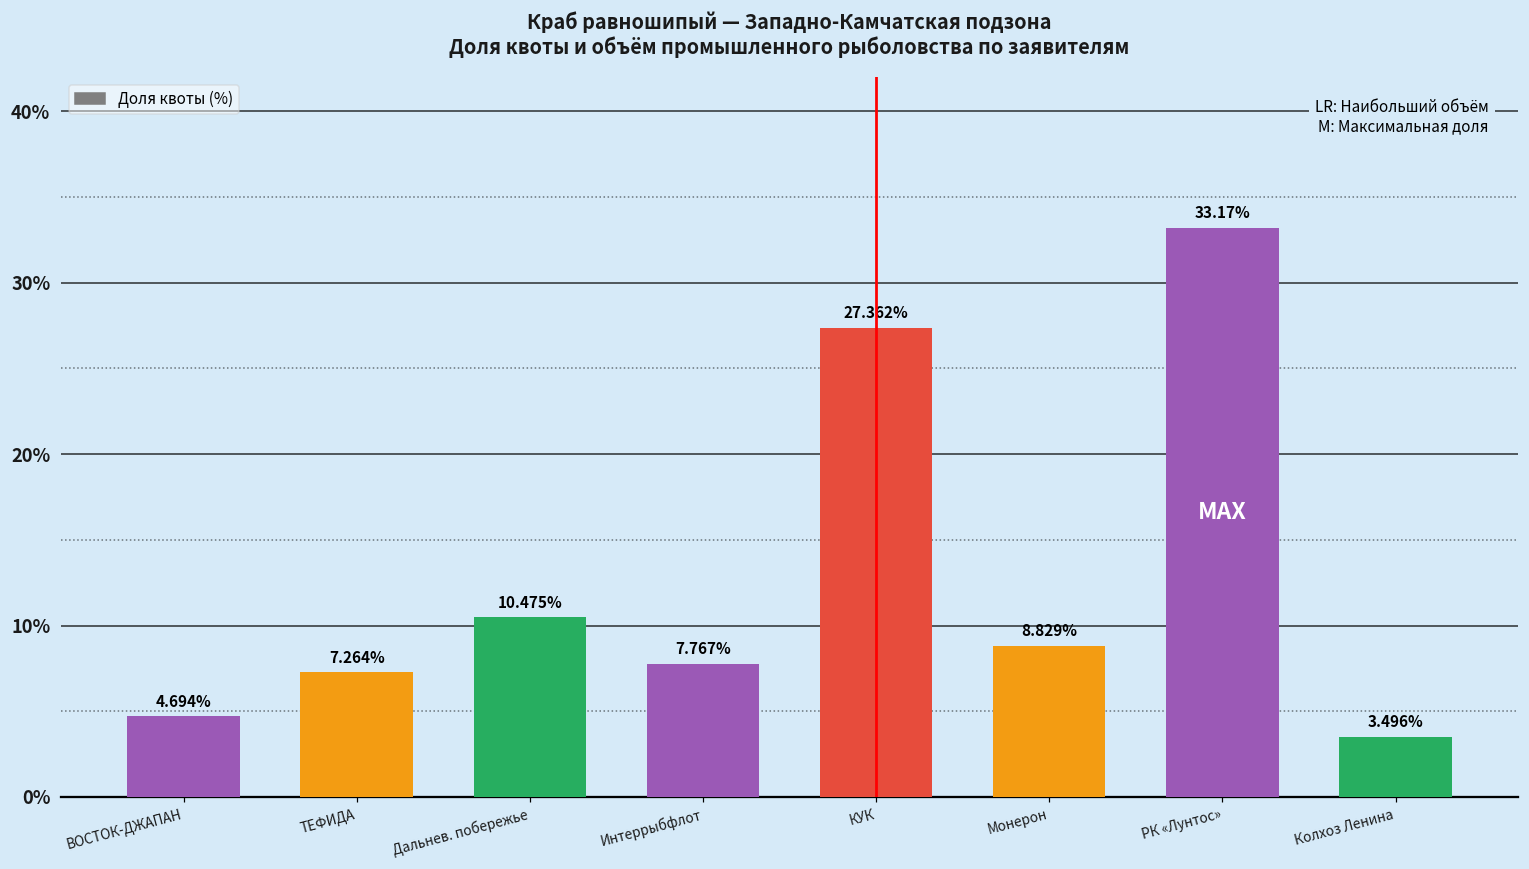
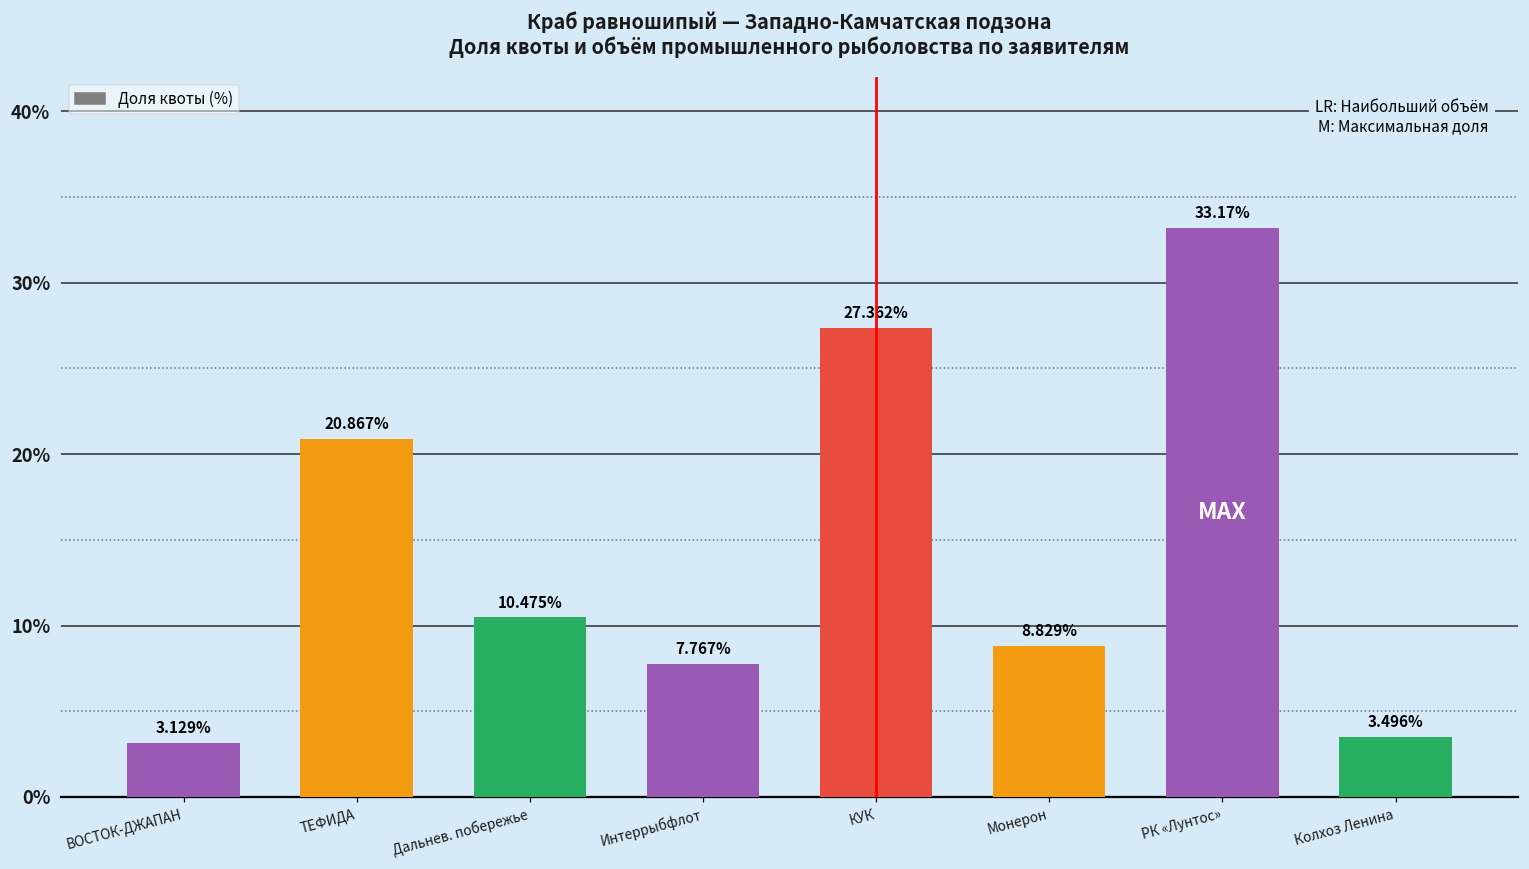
ВОСТОК-ДЖАПАН: 4.694% -> 3.129%
ТЕФИДА: 7.264% -> 20.867%
